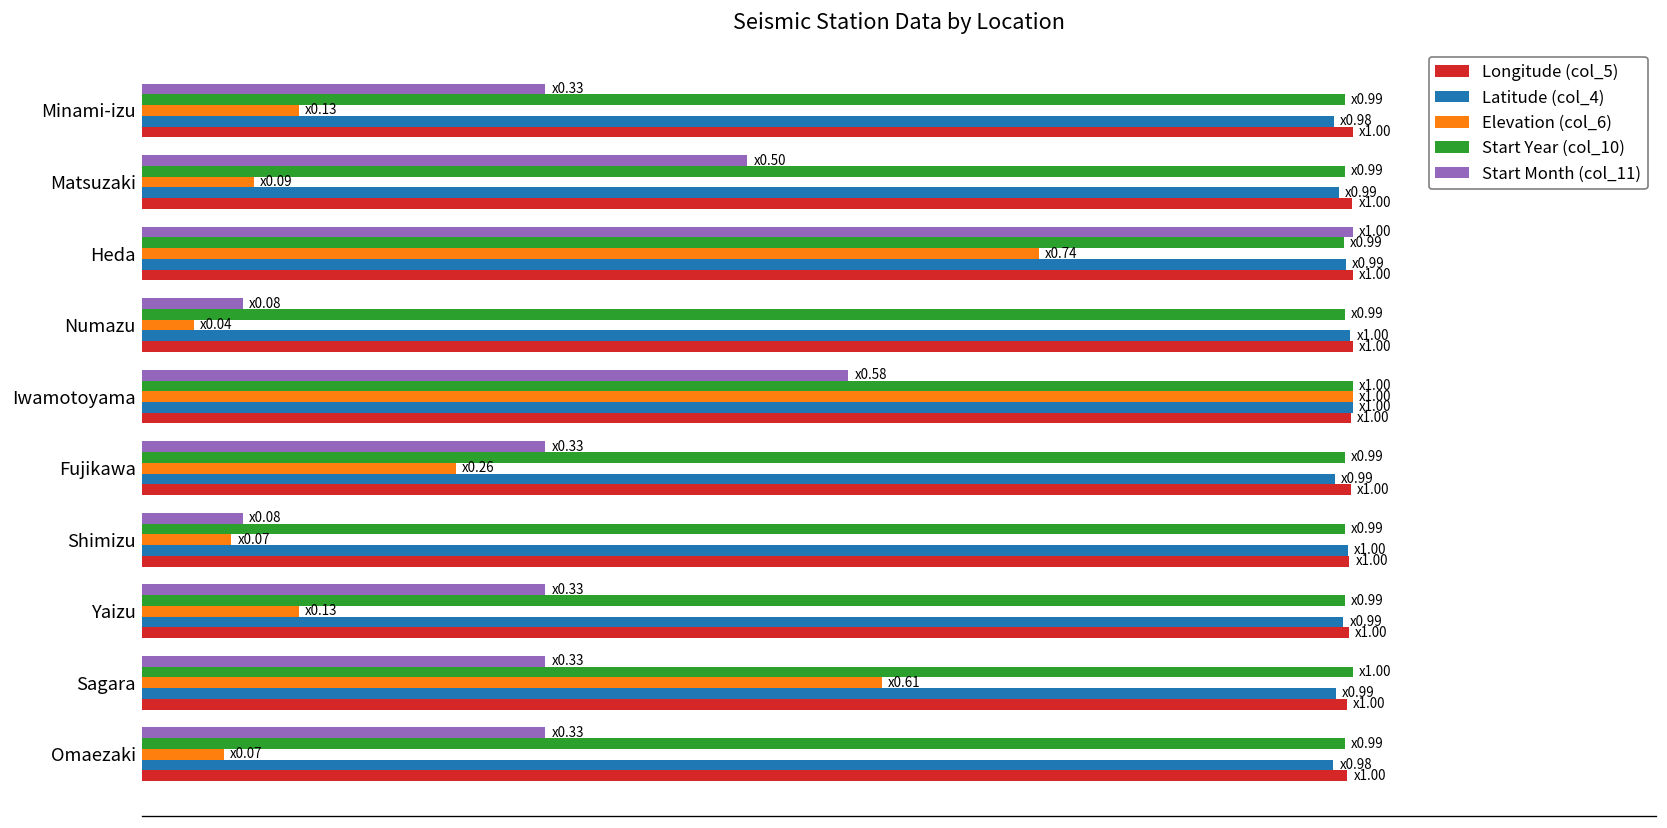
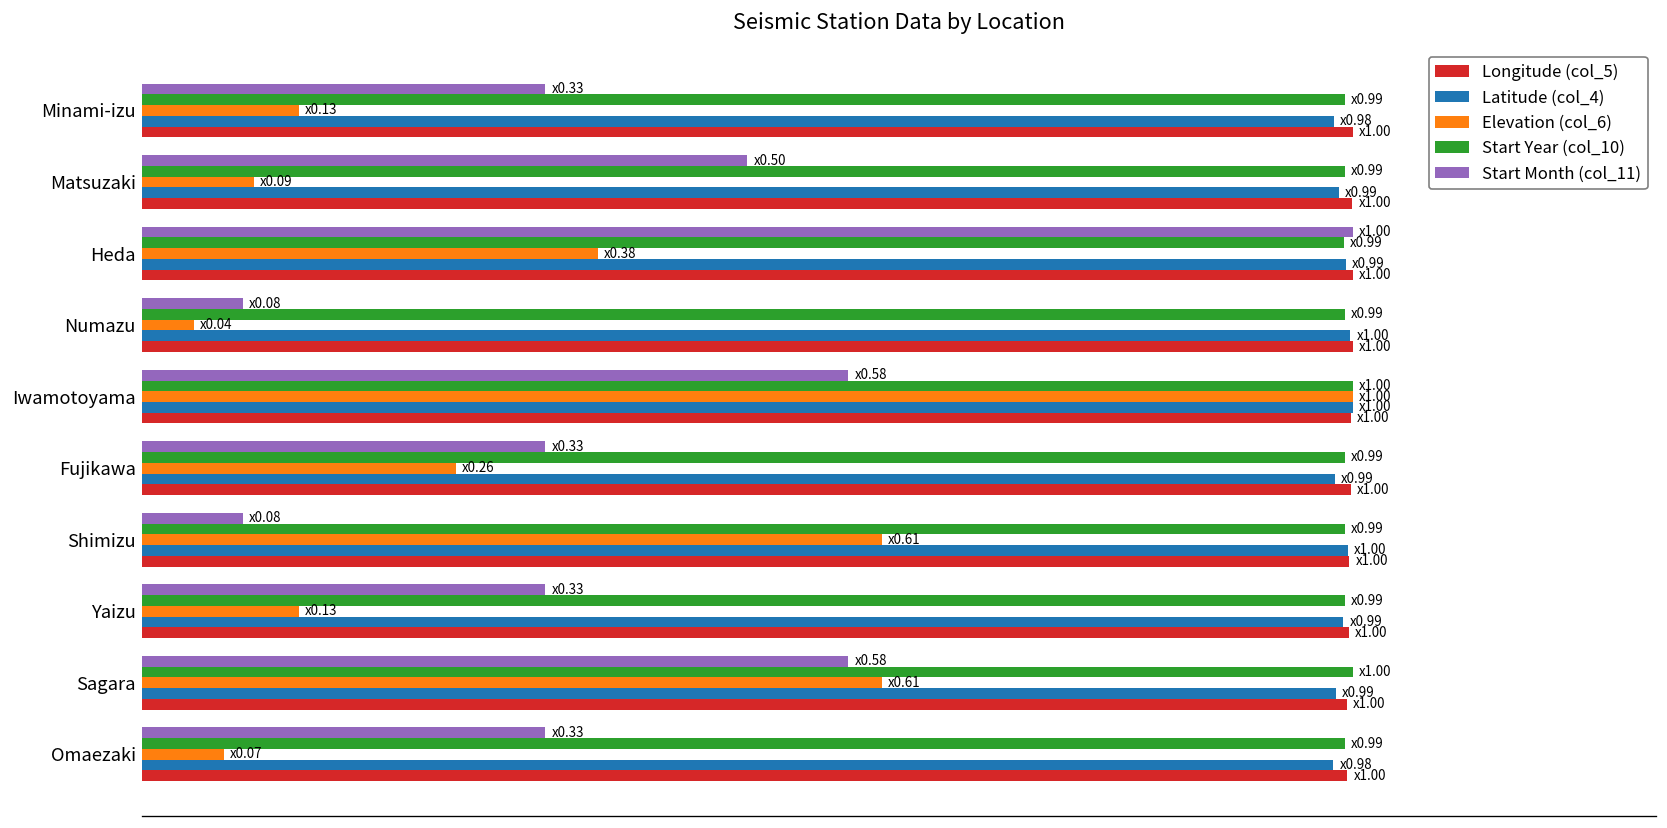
Elevation (col_6), Heda: 0.74 -> 0.38
Elevation (col_6), Shimizu: 0.07 -> 0.61
Start Month (col_11), Sagara: 0.33 -> 0.58
